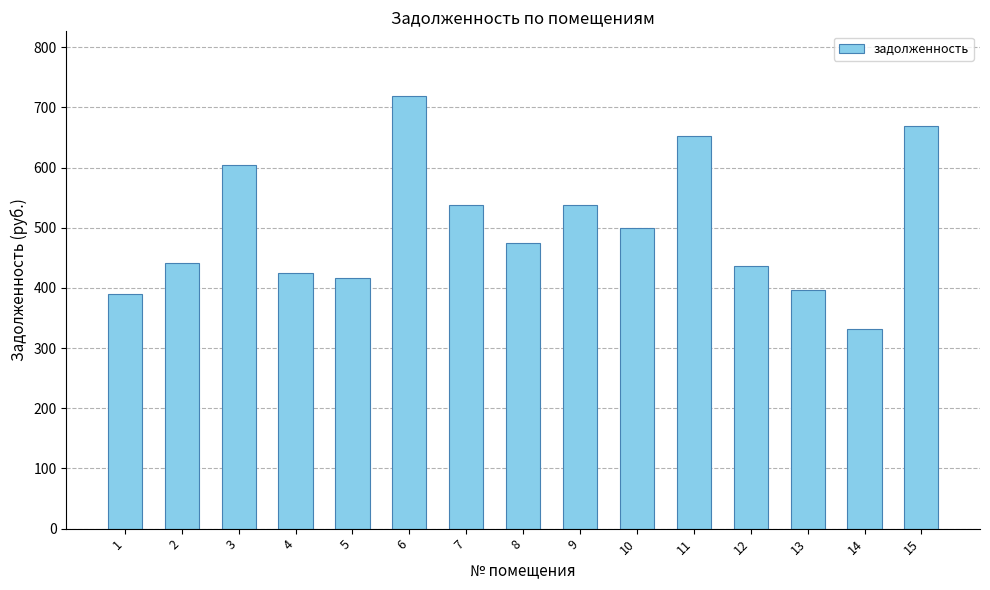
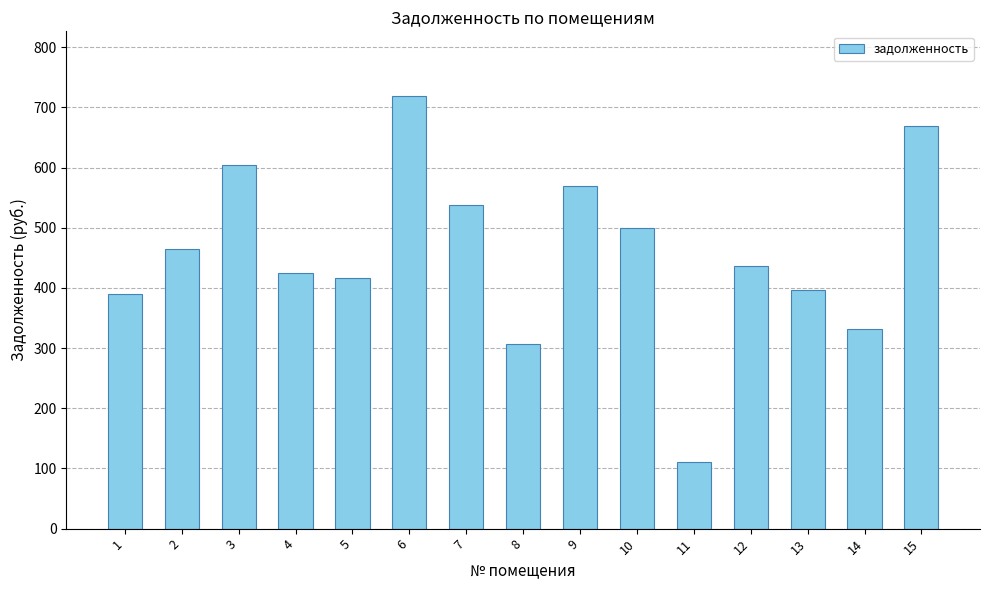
2: 440 -> 470
8: 480 -> 310
9: 540 -> 570
11: 650 -> 110
